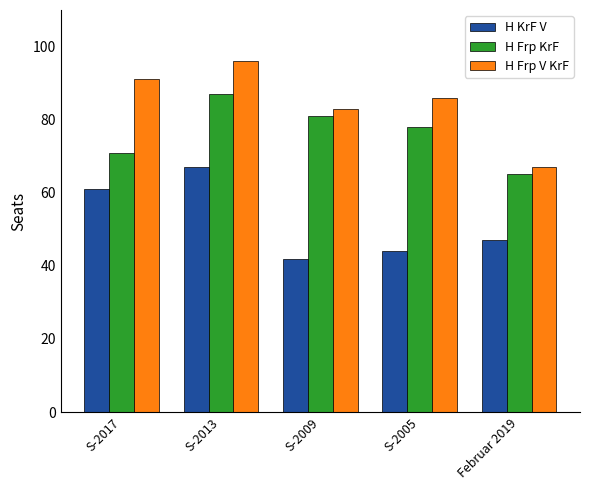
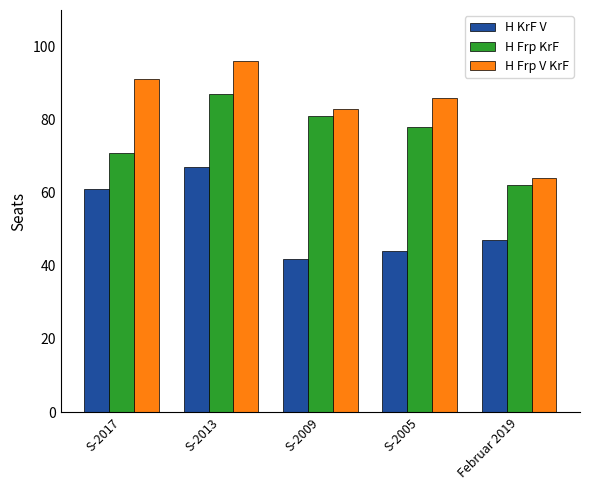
H Frp KrF, Februar 2019: 65 -> 62
H Frp V KrF, Februar 2019: 67 -> 64
